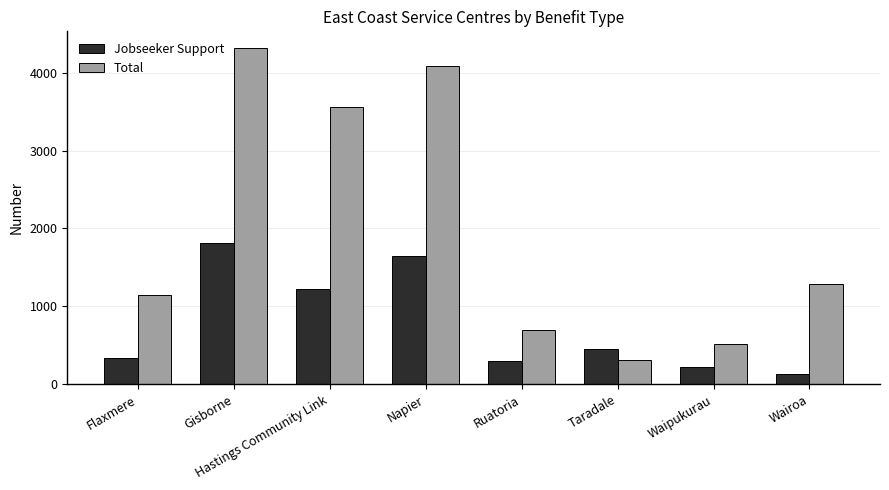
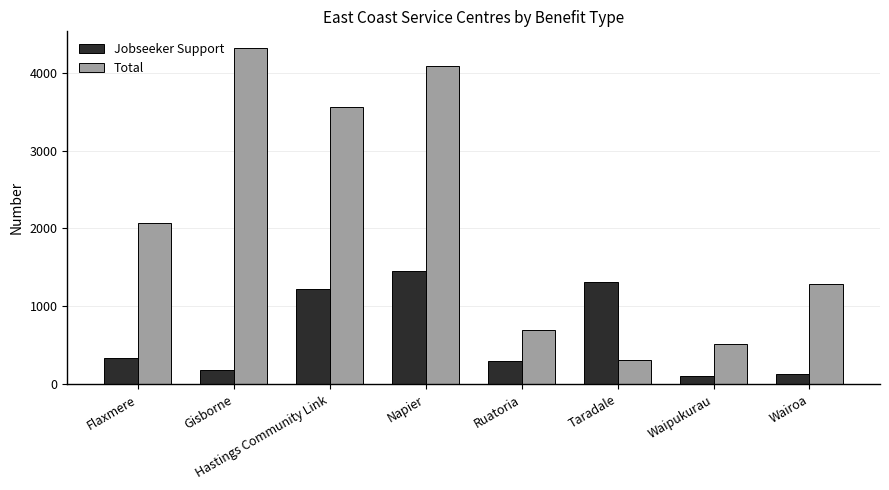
Total, Flaxmere: 1100 -> 2100
Jobseeker Support, Gisborne: 1800 -> 200
Jobseeker Support, Napier: 1600 -> 1500
Jobseeker Support, Taradale: 500 -> 1300
Jobseeker Support, Waipukurau: 200 -> 100
